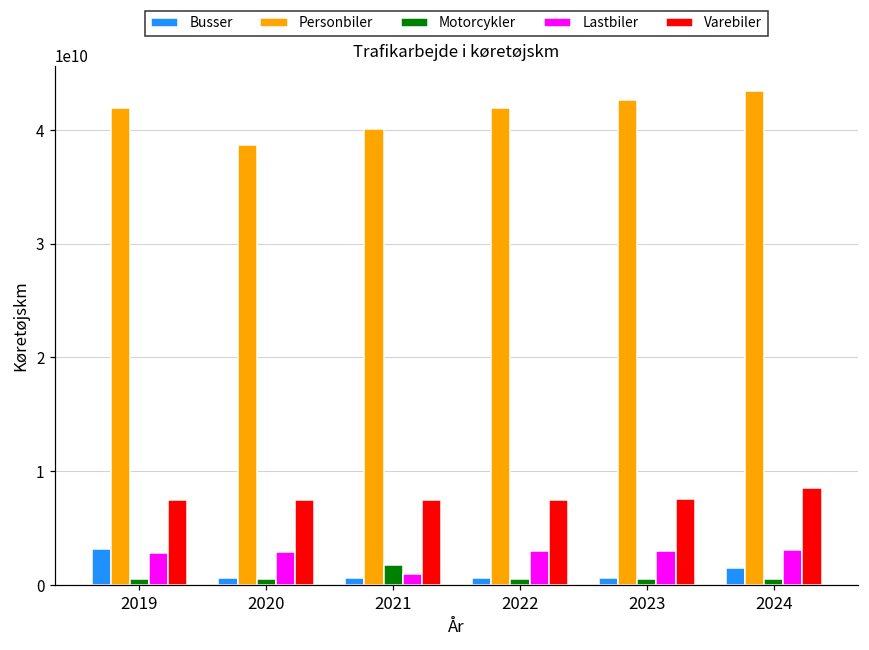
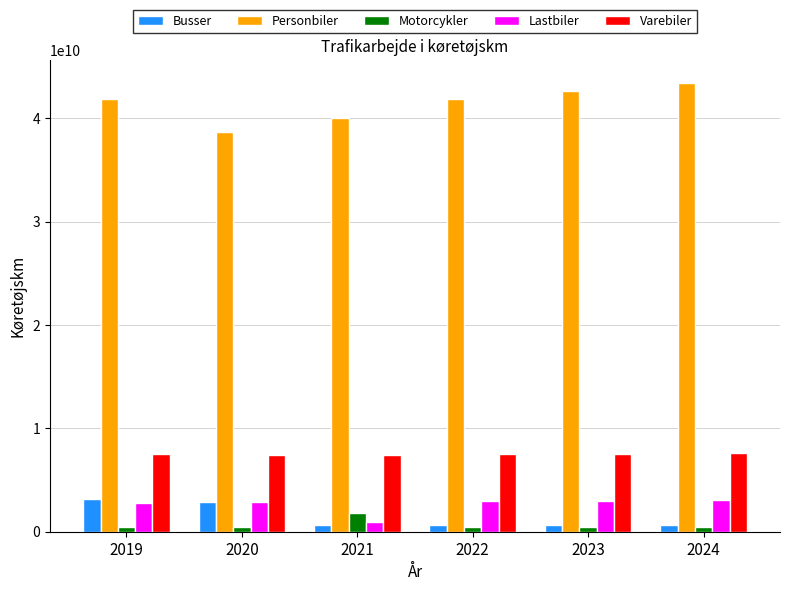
Busser, 2020: 600000000 -> 2900000000
Busser, 2024: 1500000000 -> 600000000
Varebiler, 2024: 8500000000 -> 7600000000
